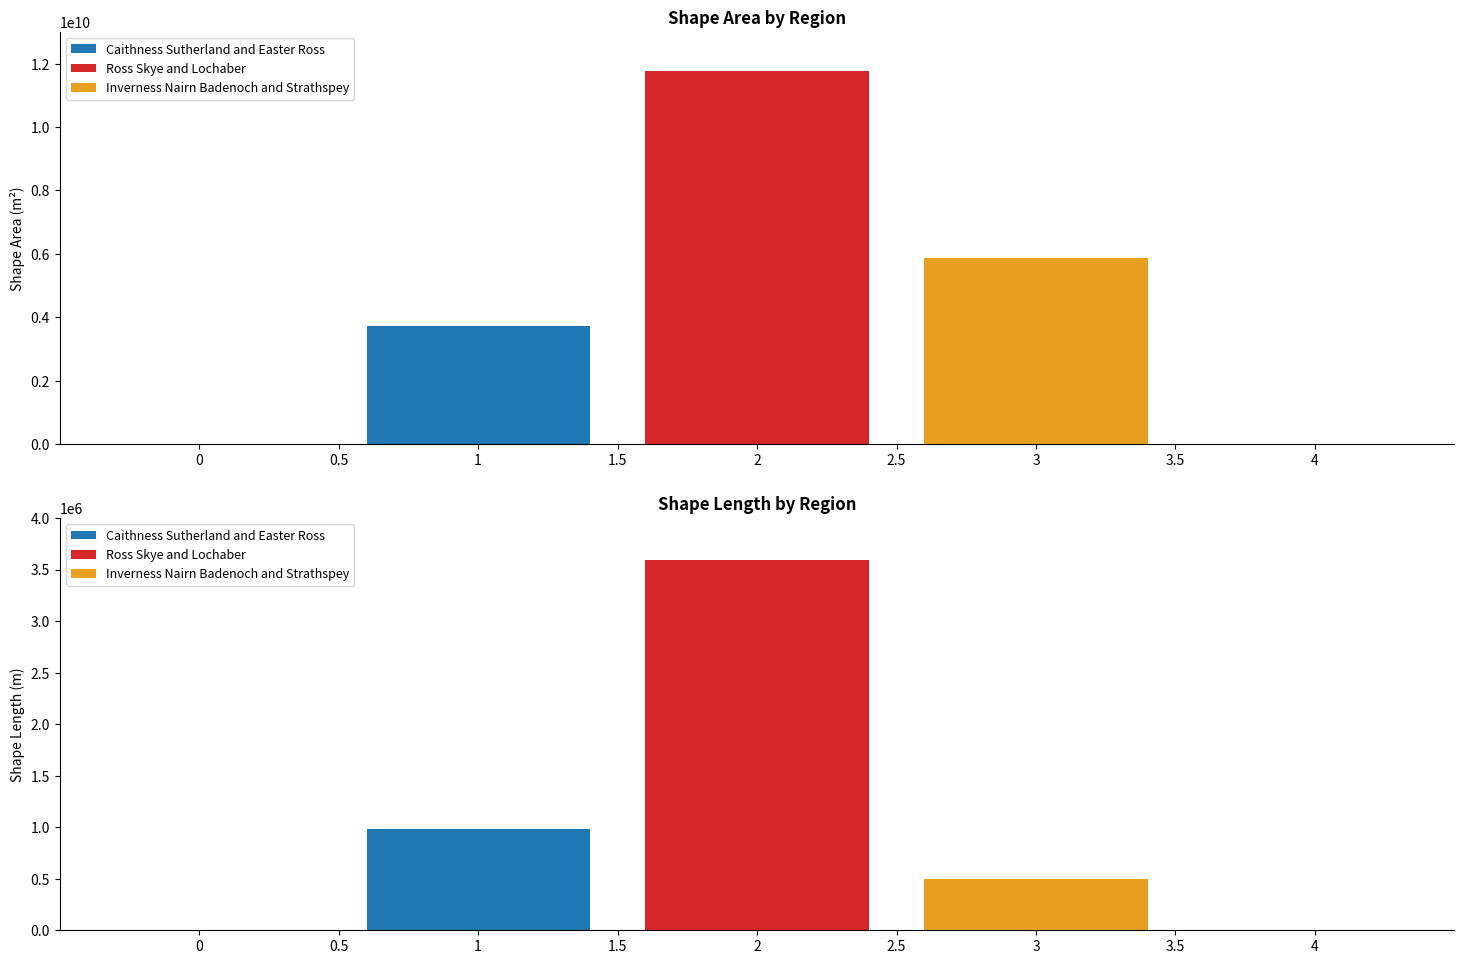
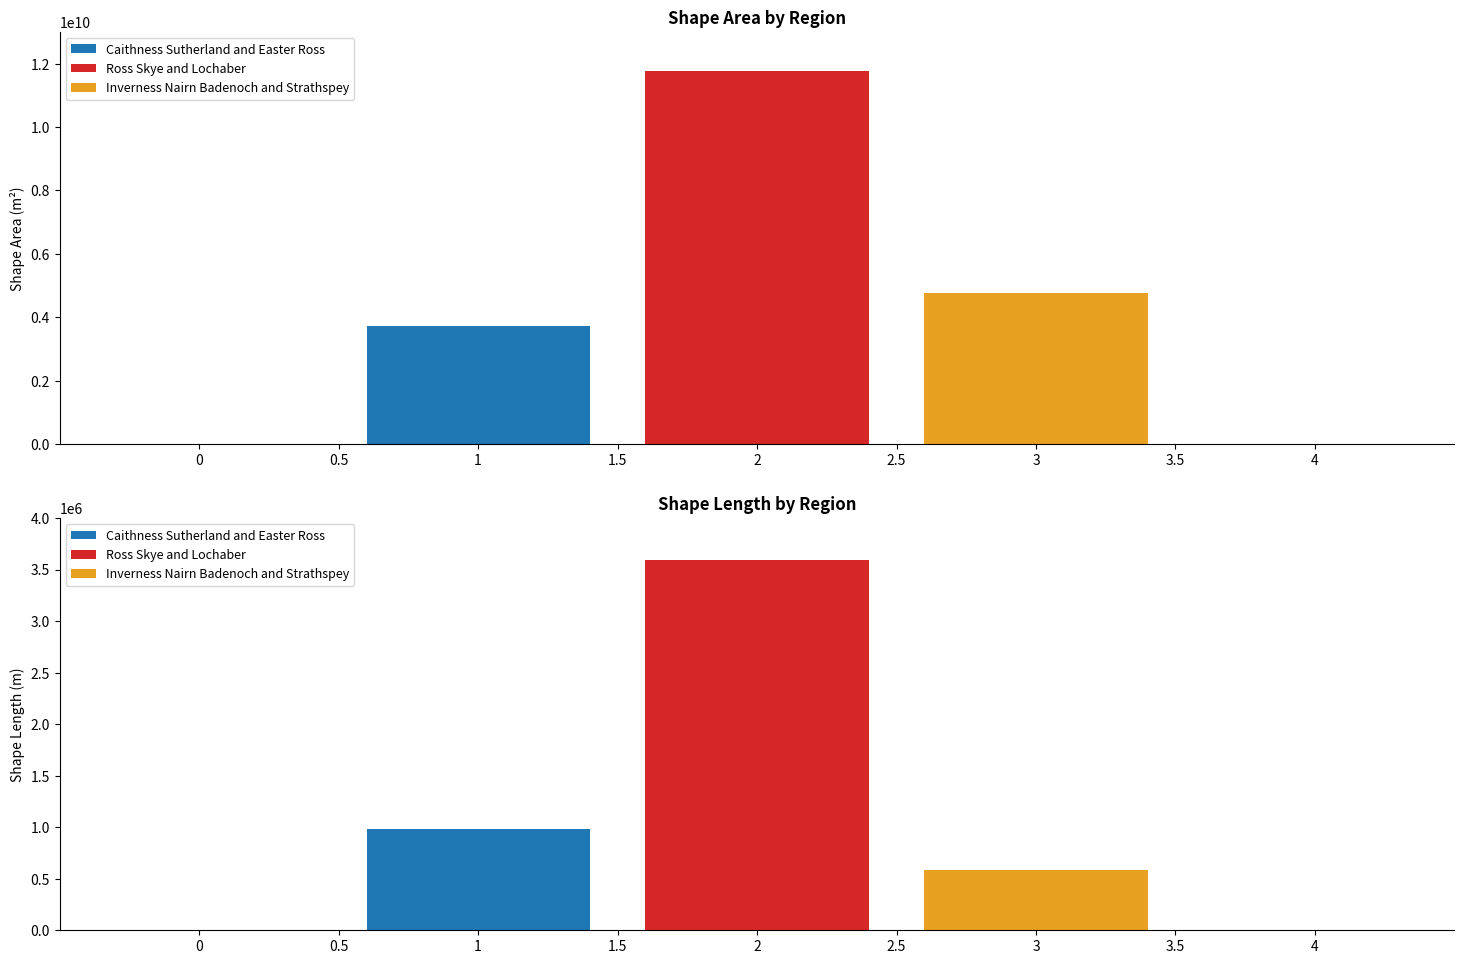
Shape Area by Region, 3: 5900000000 -> 4800000000
Shape Length by Region, 3: 500000 -> 580000
